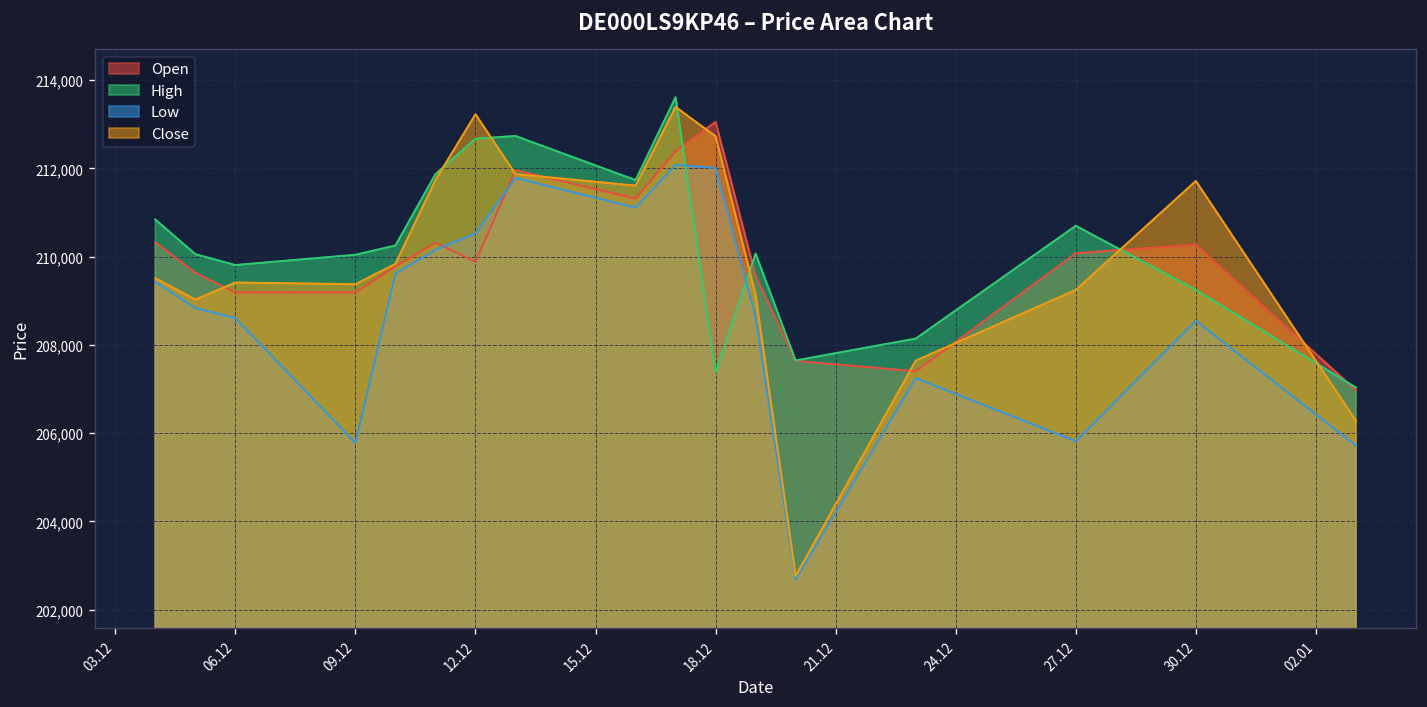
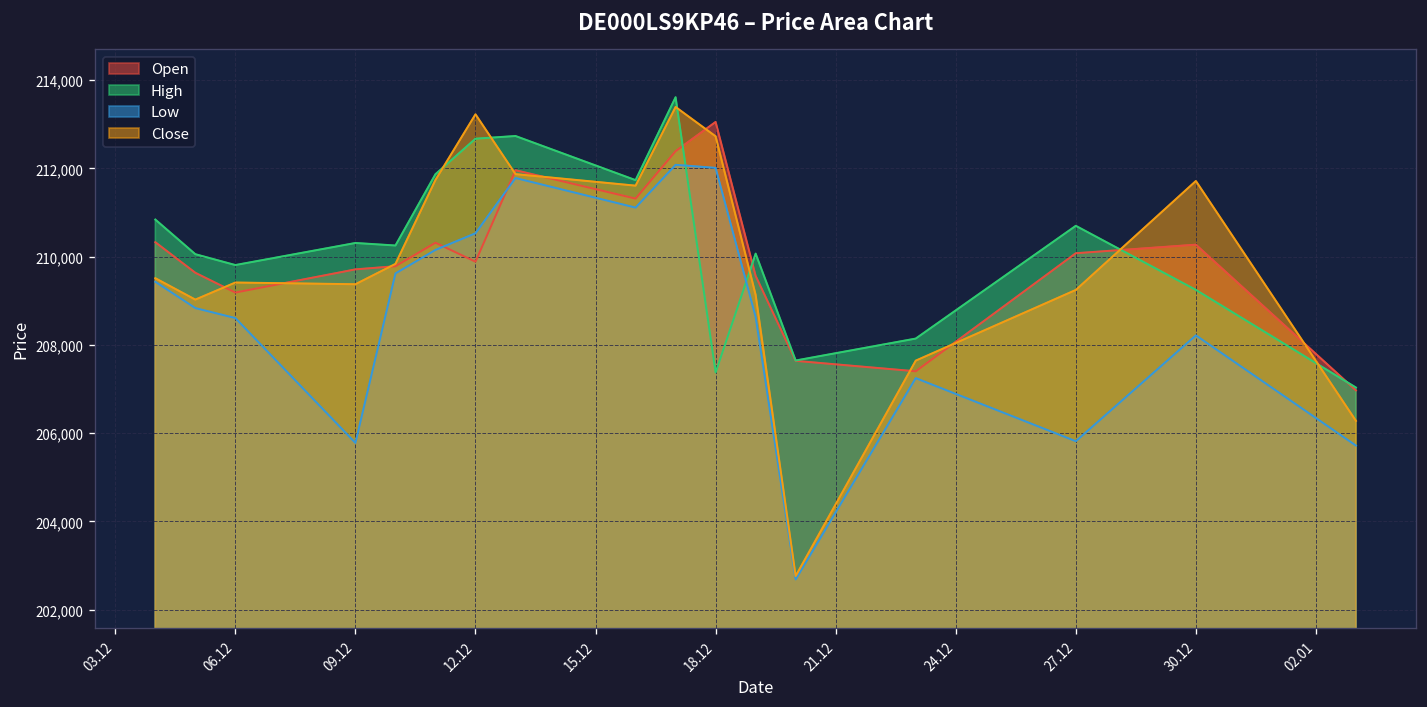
Open, 09.12: 209,200 -> 209,700
High, 09.12: 210,000 -> 210,300
Low, 30.12: 208,500 -> 208,200
